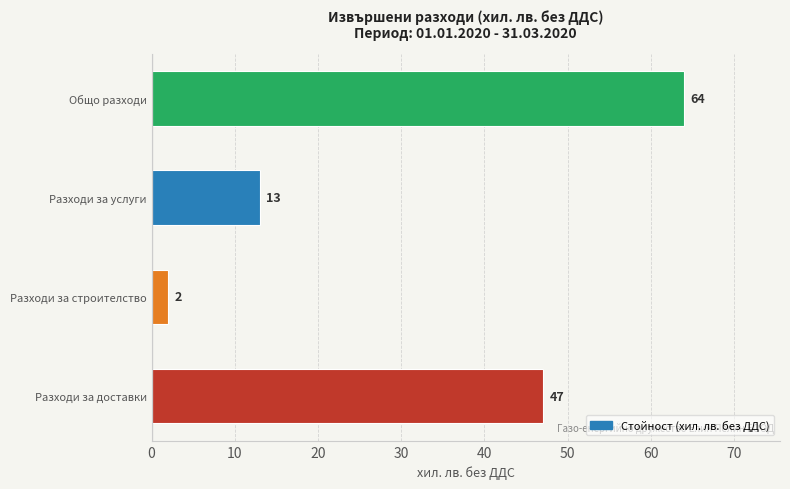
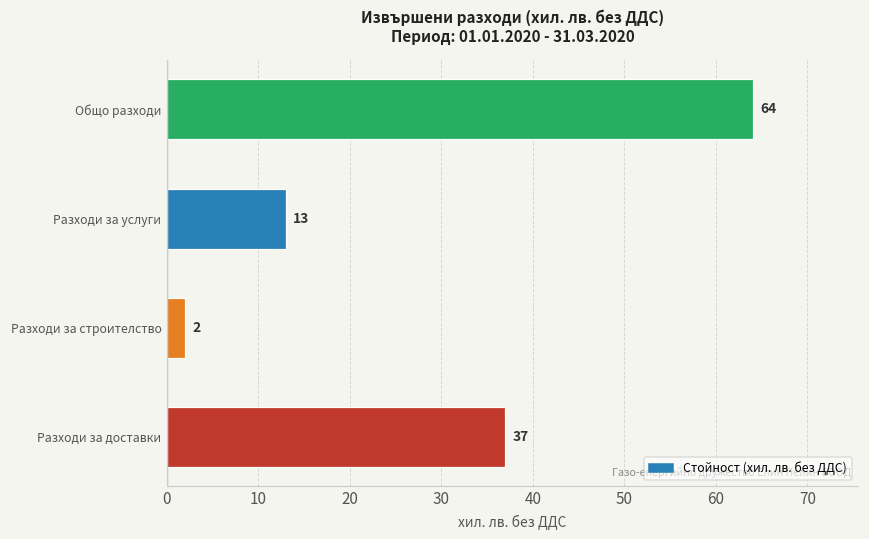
Разходи за доставки: 47 -> 37
